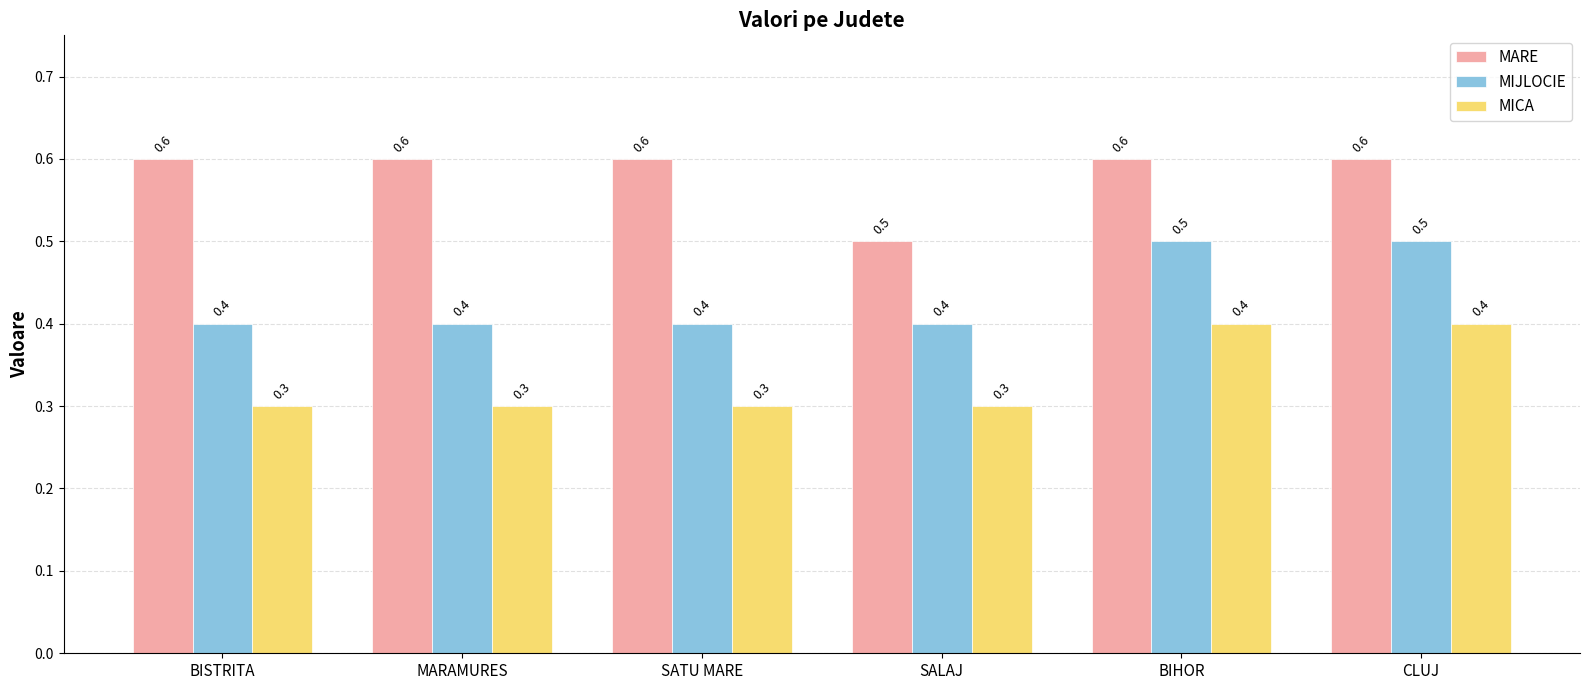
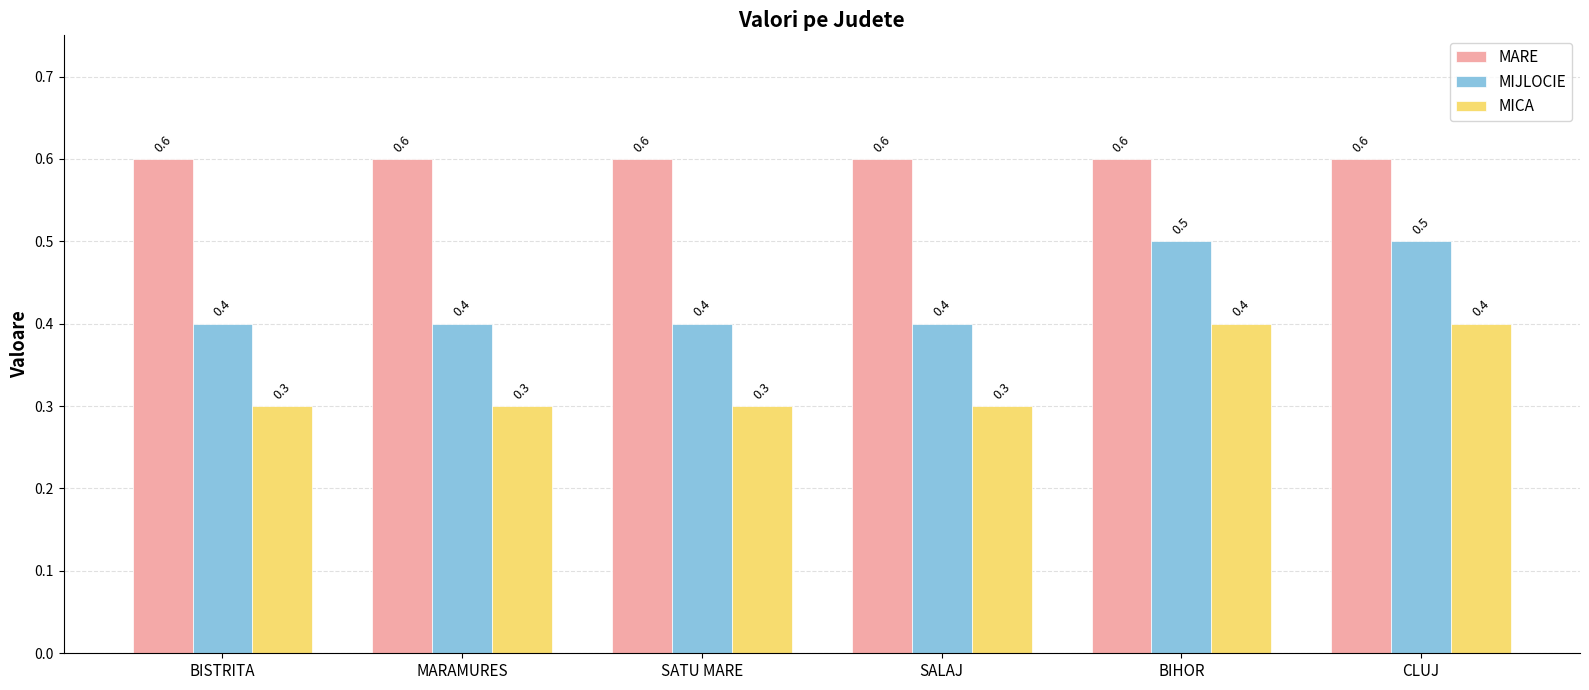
MARE, SALAJ: 0.5 -> 0.6
